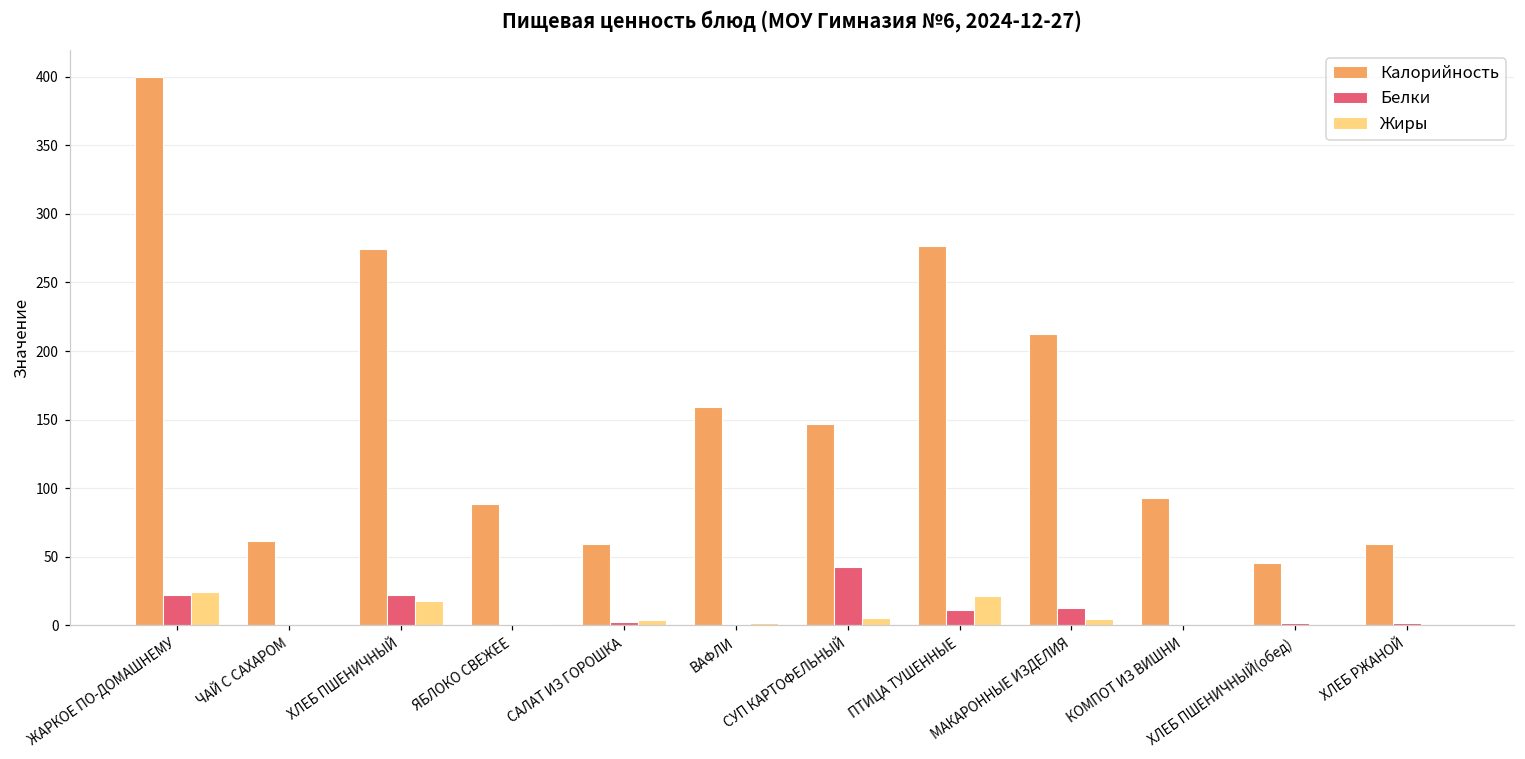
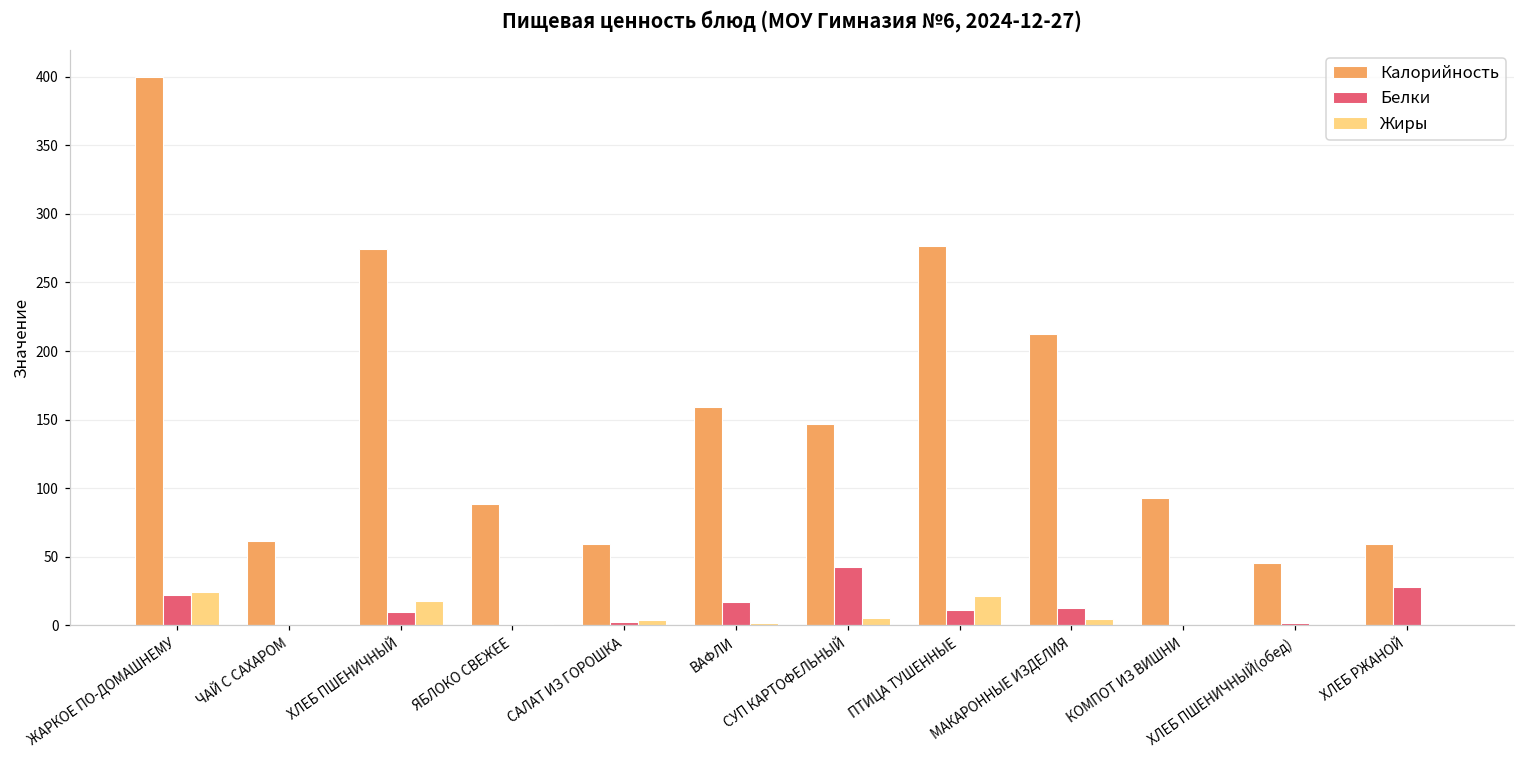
Белки, ХЛЕБ ПШЕНИЧНЫЙ: 22 -> 10
Белки, ВАФЛИ: 1 -> 17
Белки, ХЛЕБ РЖАНОЙ: 2 -> 28
